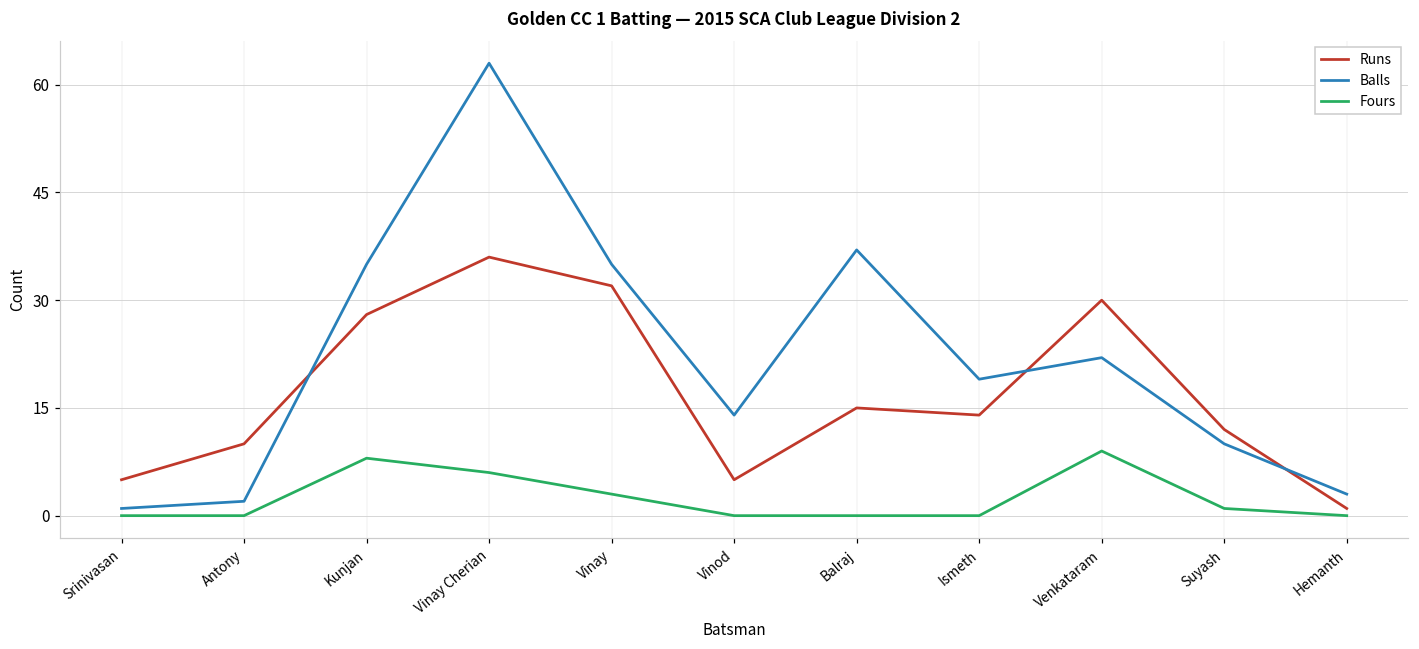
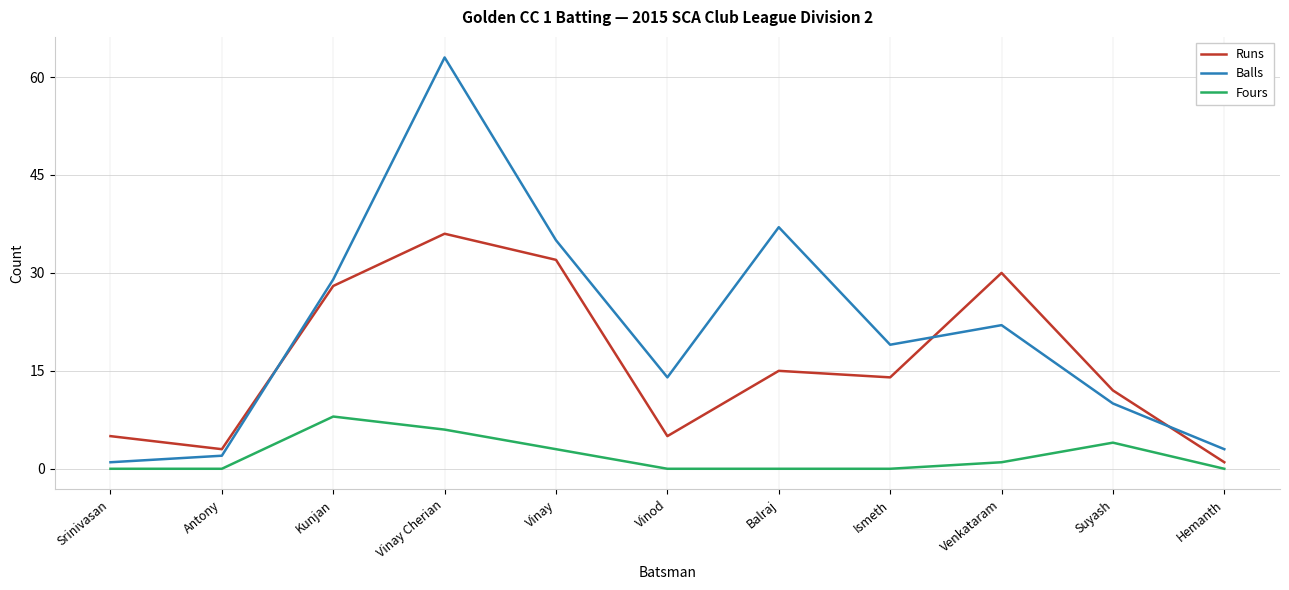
Runs, Antony: 10 -> 3
Balls, Kunjan: 35 -> 29
Fours, Venkataram: 9 -> 1
Fours, Suyash: 1 -> 4
